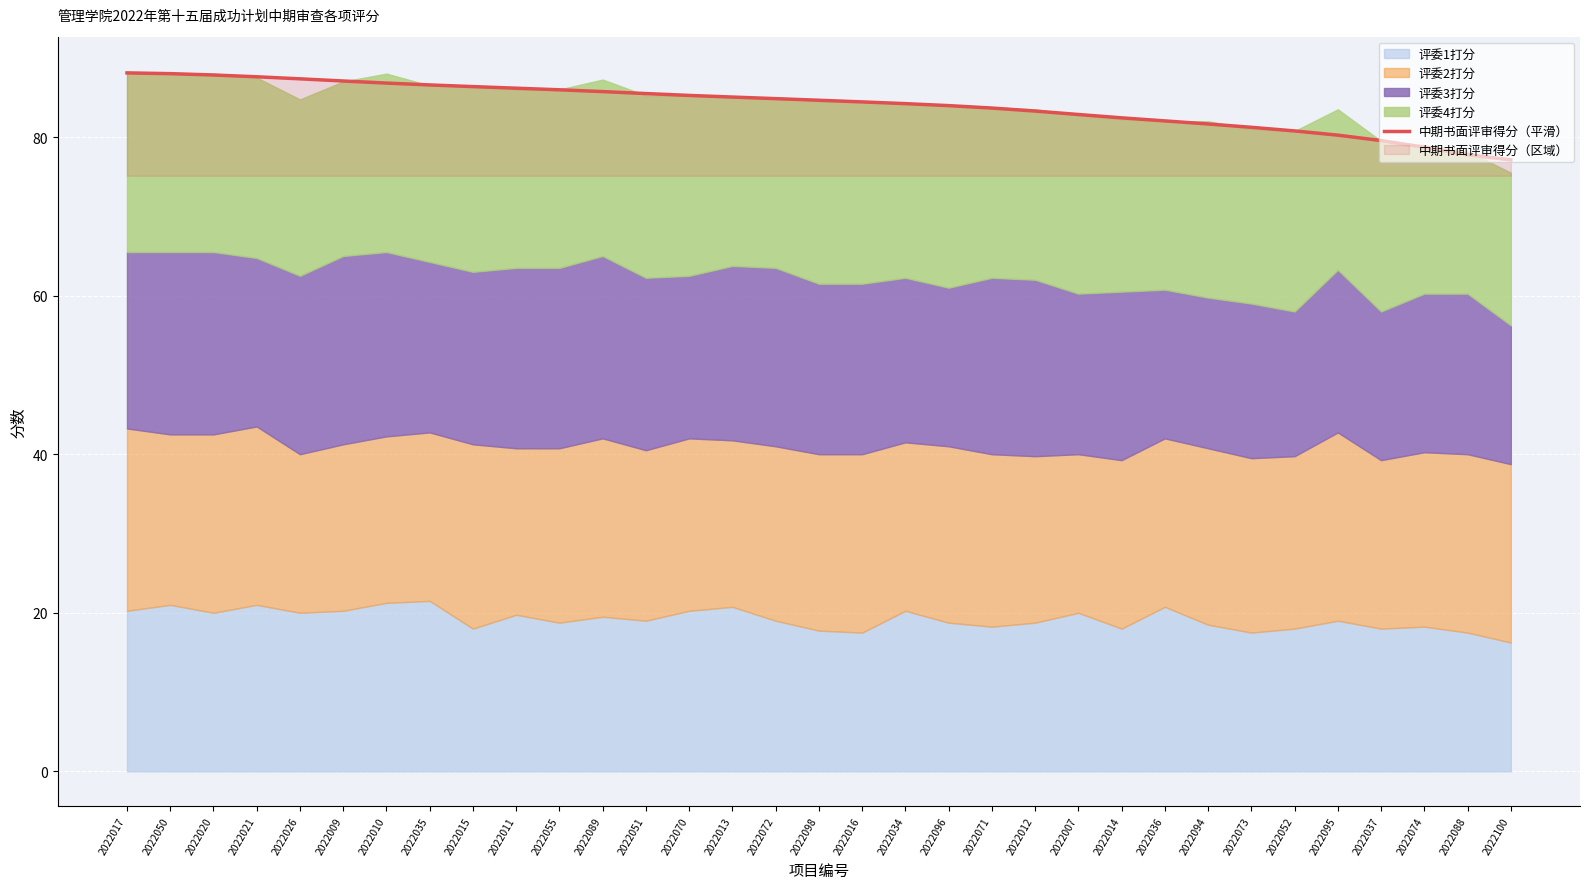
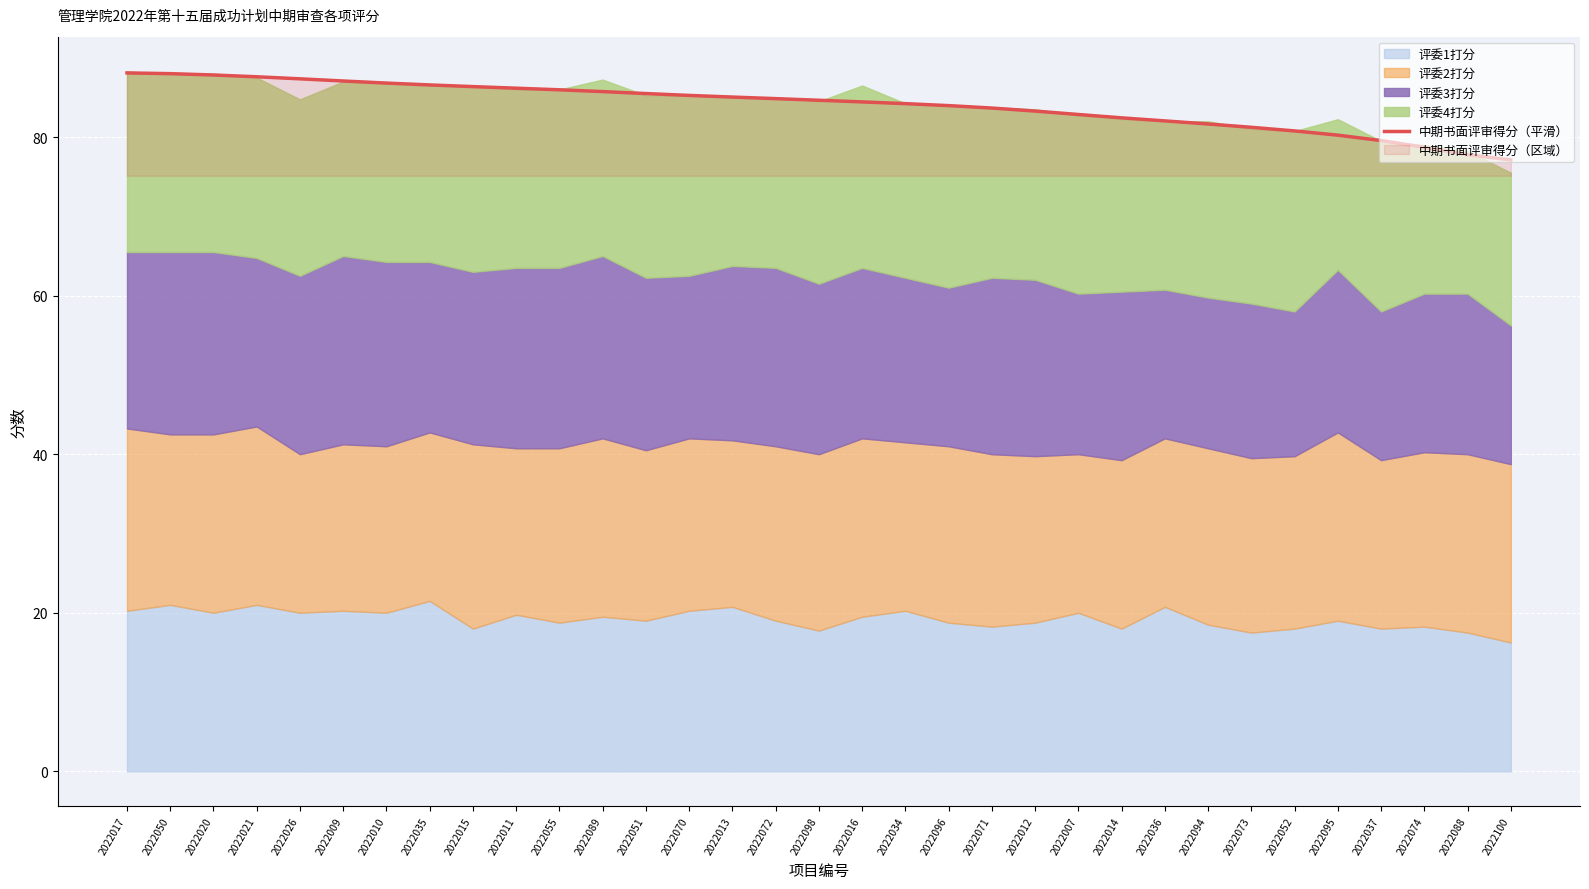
评委1打分, 2022010: 21 -> 20
评委1打分, 2022016: 18 -> 20
评委4打分, 2022095: 20 -> 19
